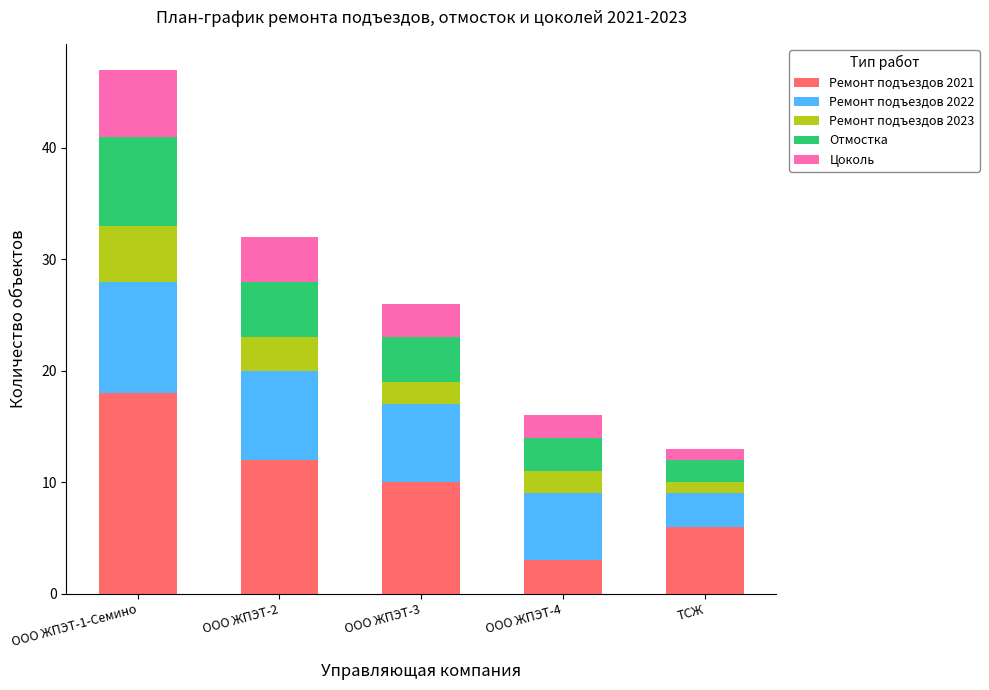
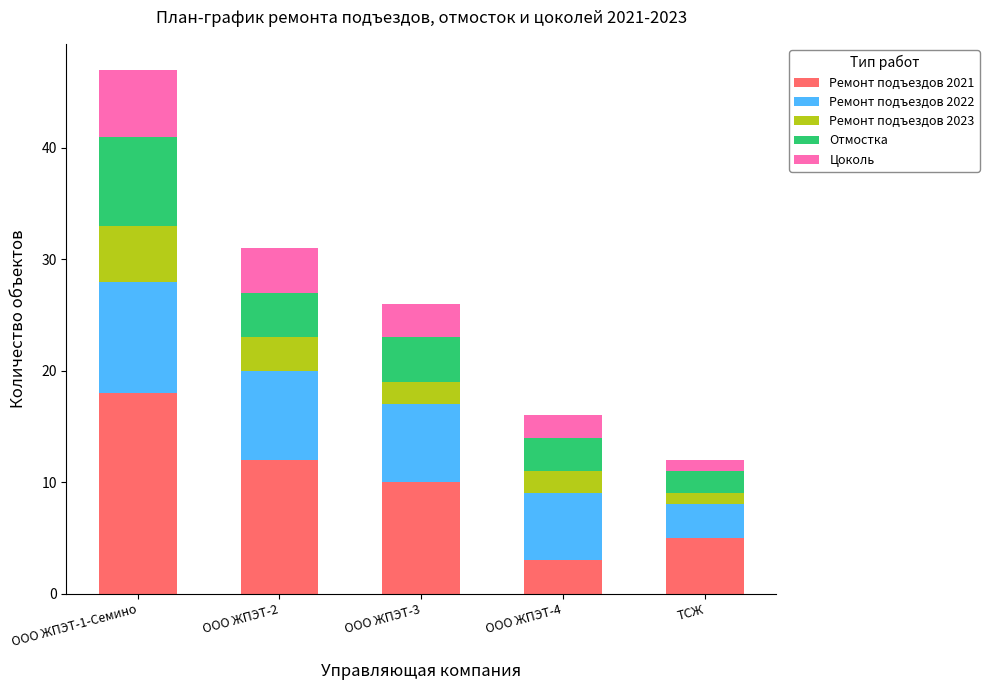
Отмостка, ООО ЖПЭТ-2: 5 -> 4
Ремонт подъездов 2021, ТСЖ: 6 -> 5
